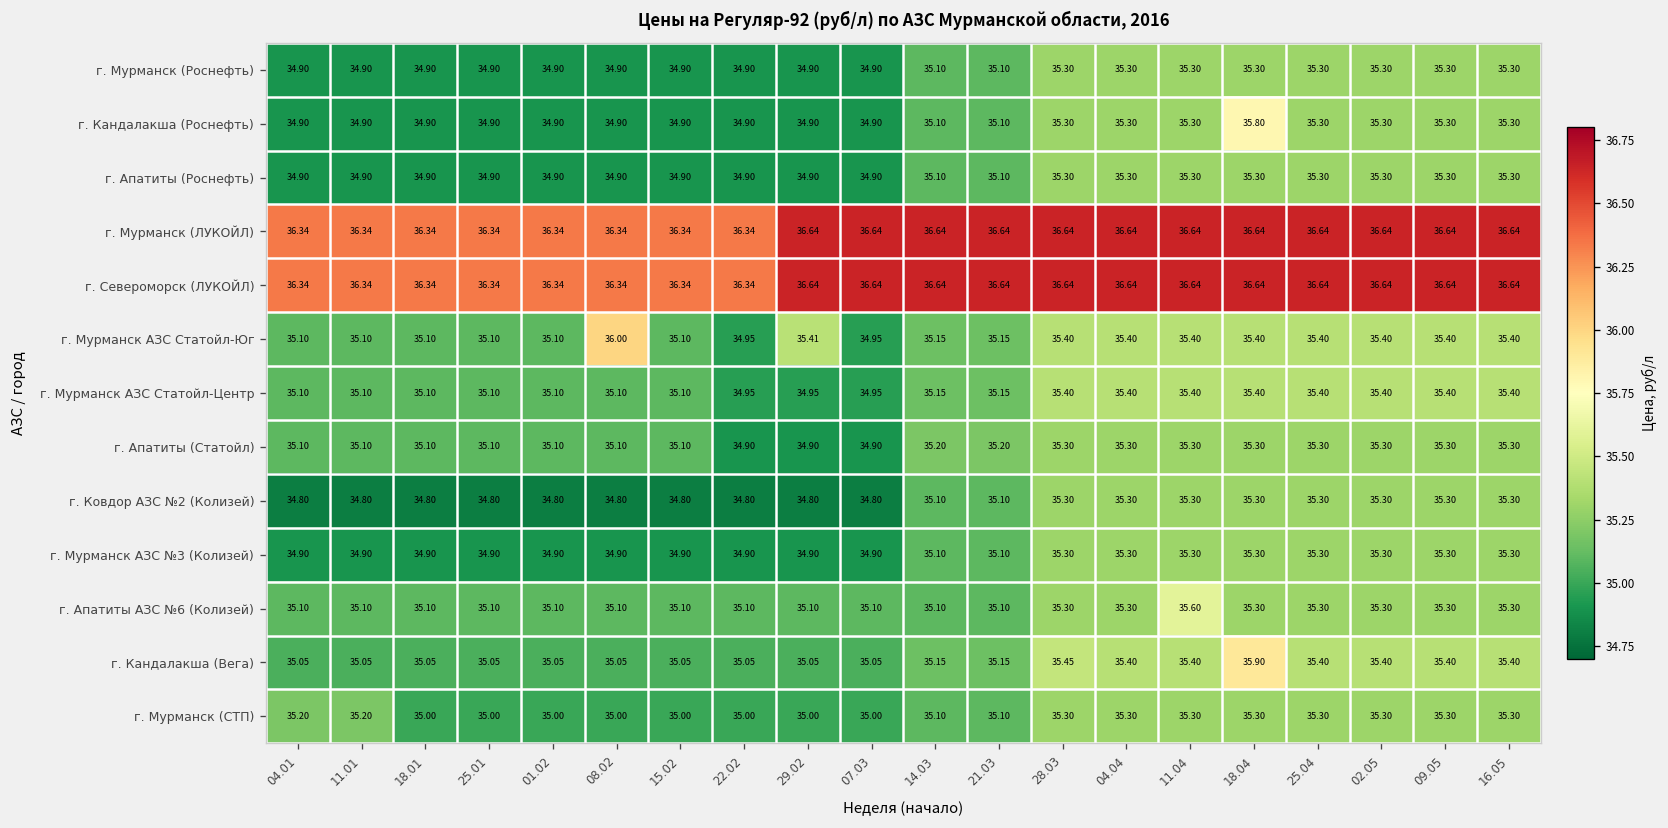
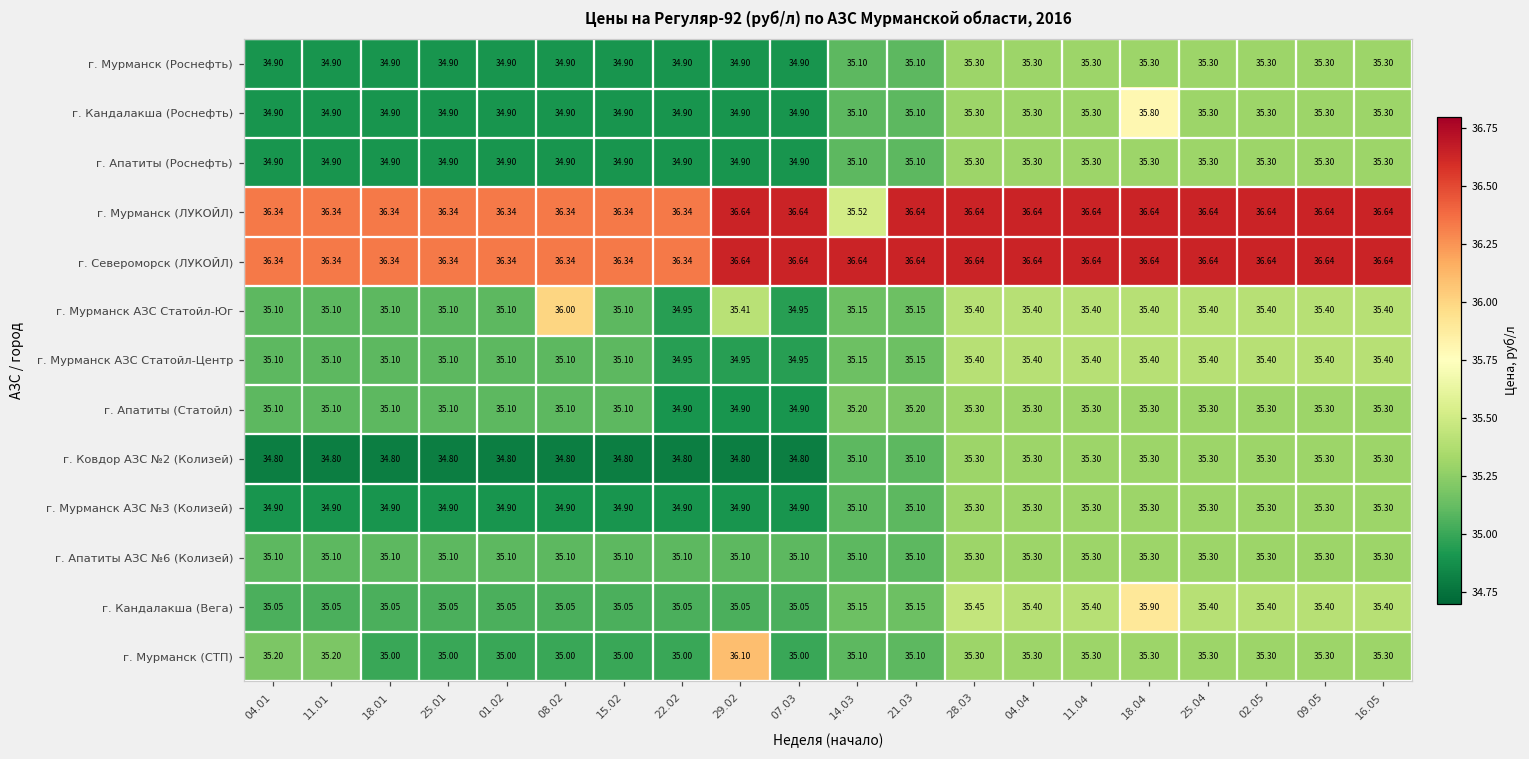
г. Мурманск (ЛУКОЙЛ), 14.03: 36.64 -> 35.52
г. Апатиты АЗС №6 (Колизей), 11.04: 35.60 -> 35.30
г. Мурманск (СТП), 29.02: 35.00 -> 36.10
